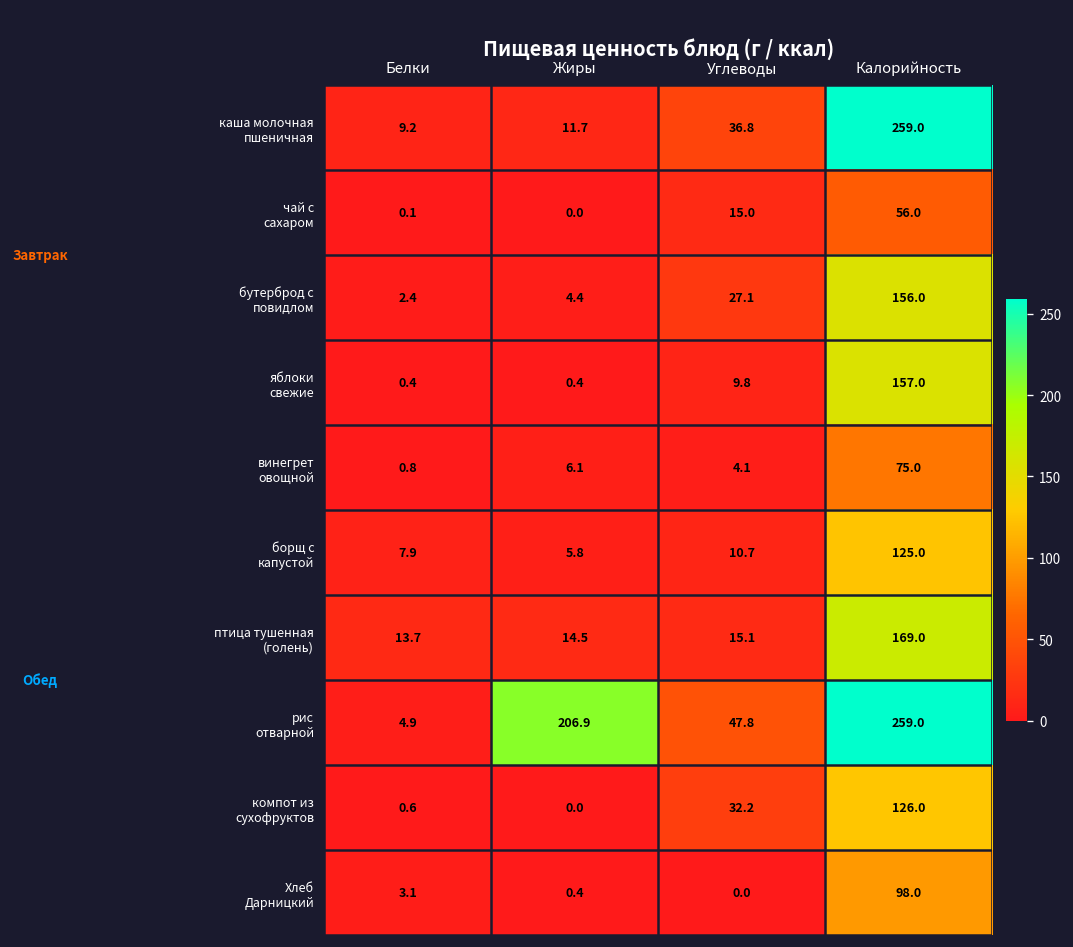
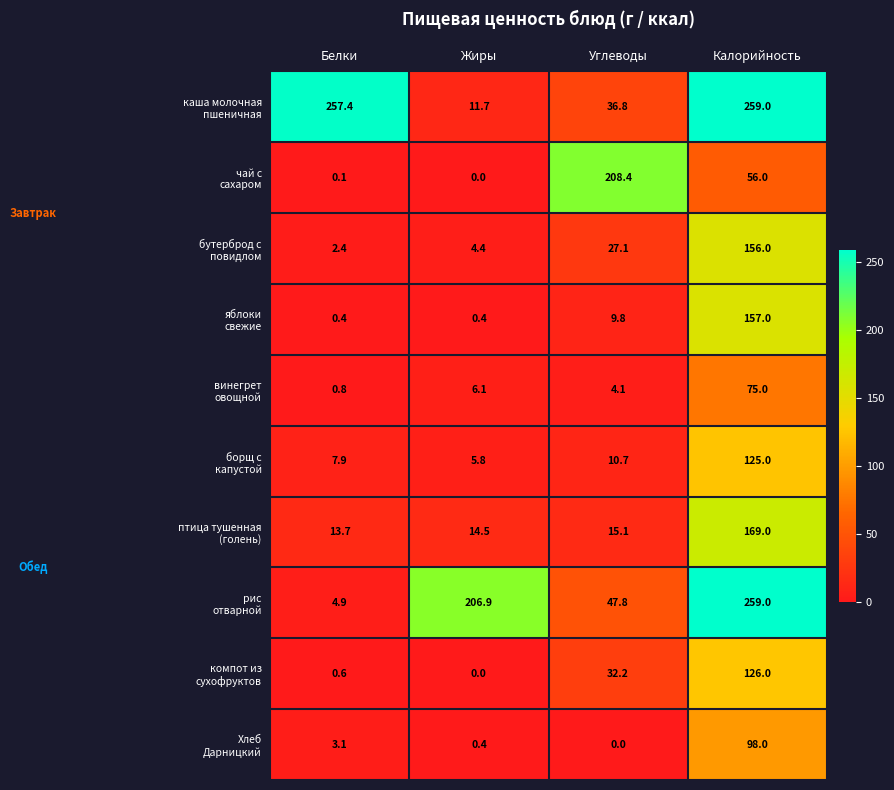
каша молочная пшеничная, Белки: 9.2 -> 257.4
чай с сахаром, Углеводы: 15.0 -> 208.4
